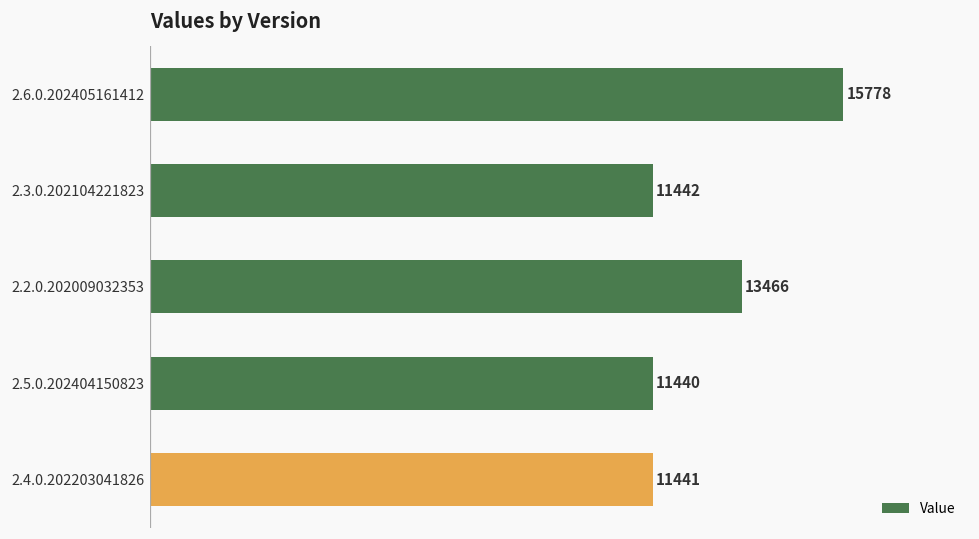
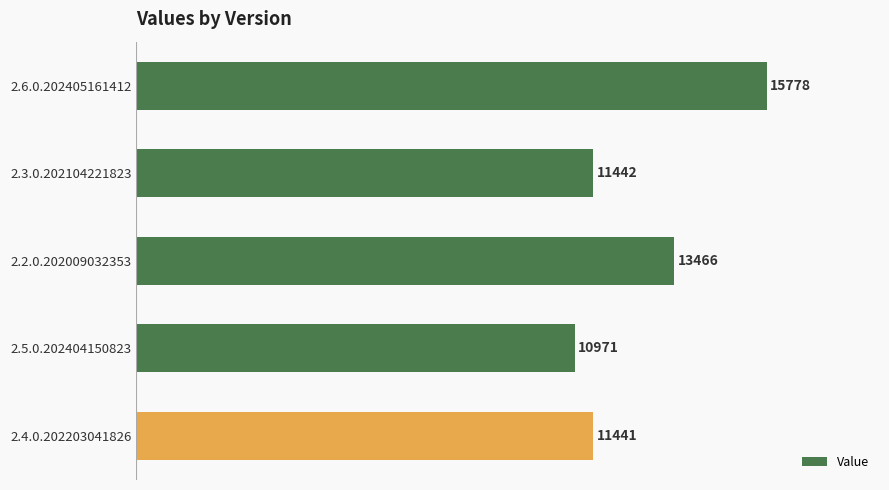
2.5.0.202404150823: 11440 -> 10971
